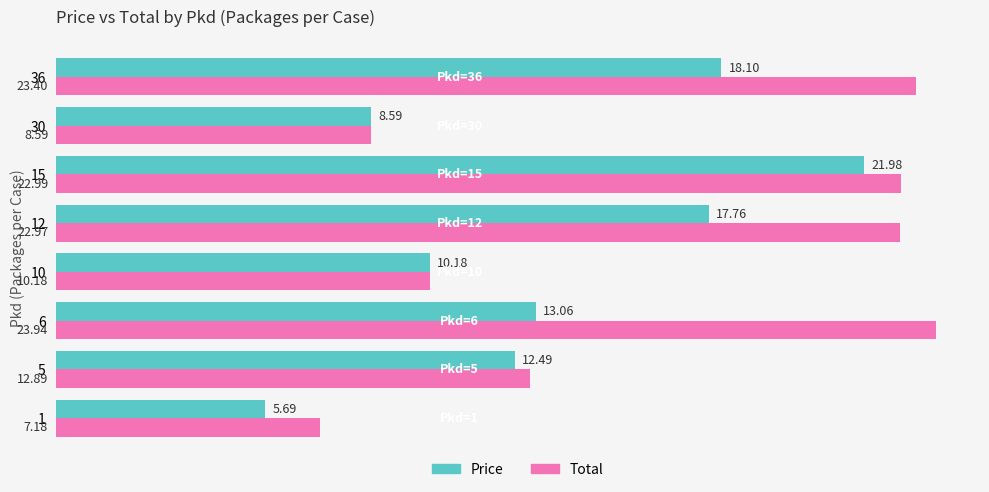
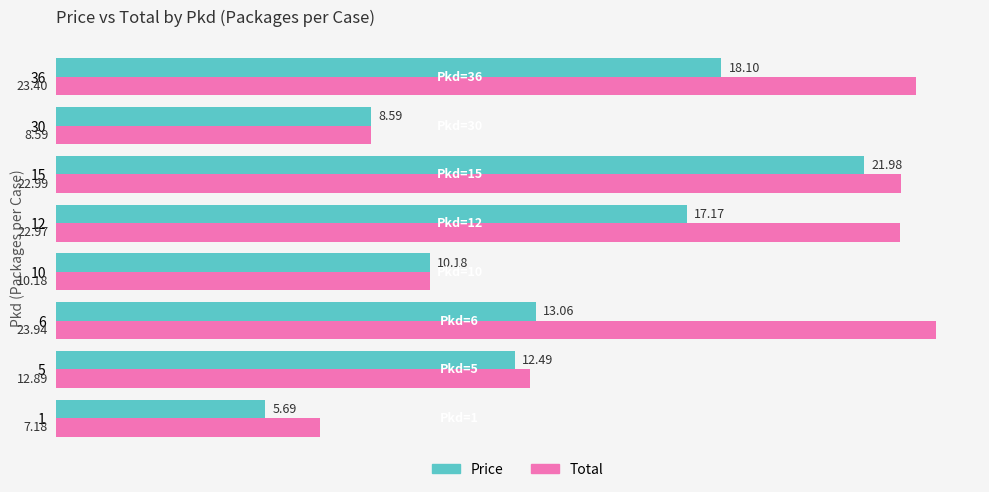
Price, 12: 17.76 -> 17.17
